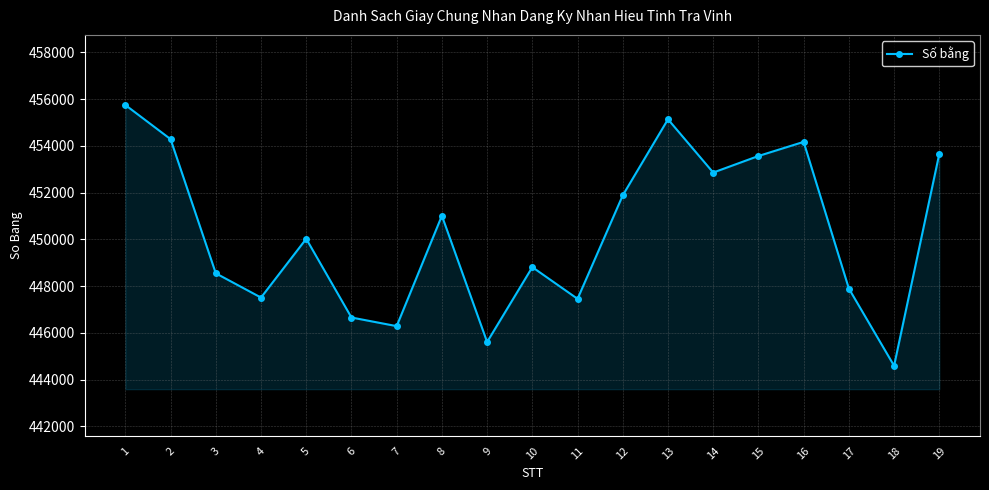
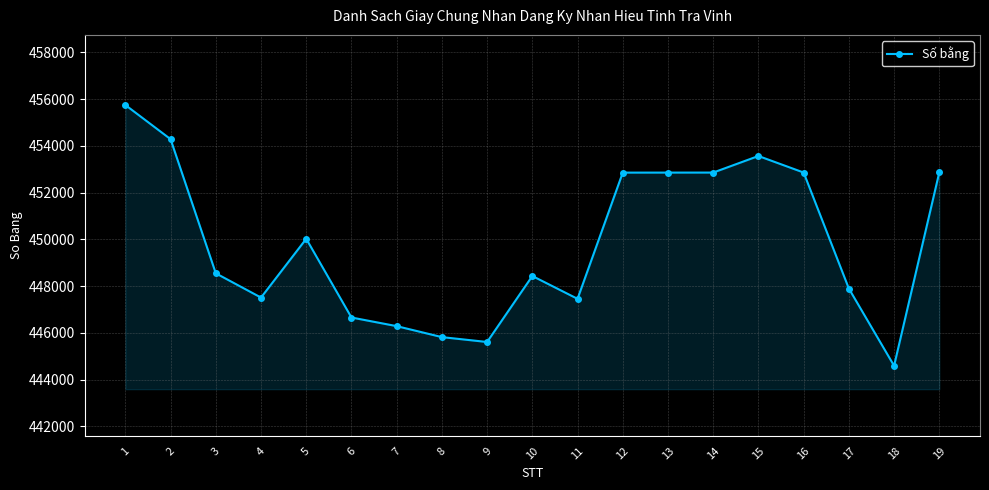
8: 451000 -> 445800
10: 448800 -> 448400
12: 451900 -> 452900
13: 455100 -> 452900
16: 454200 -> 452900
19: 453700 -> 452900
